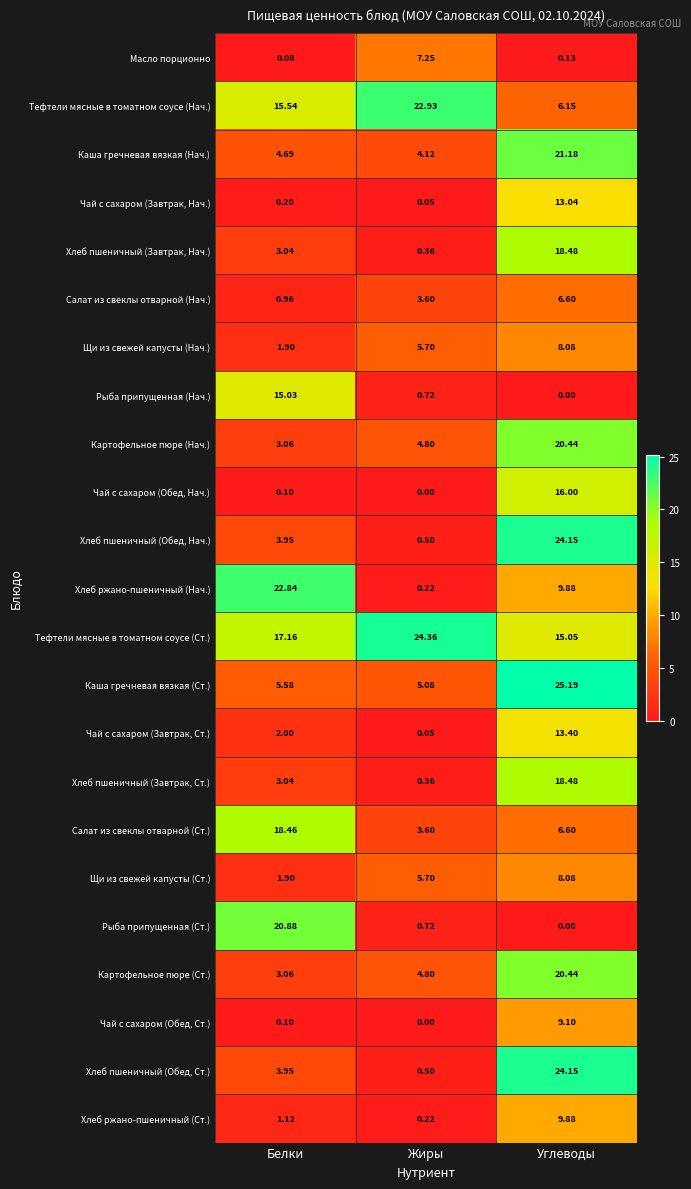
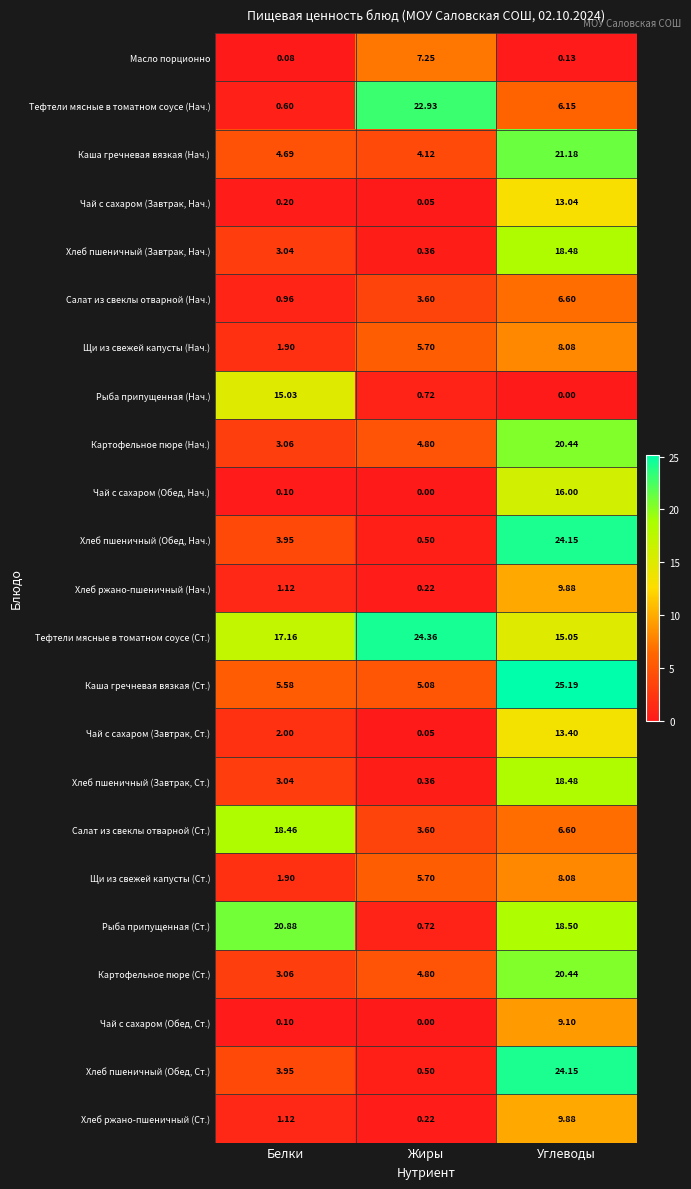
Тефтели мясные в томатном соусе (Нач.), Белки: 15.54 -> 0.60
Хлеб ржано-пшеничный (Нач.), Белки: 22.84 -> 1.12
Рыба припущенная (Ст.), Углеводы: 0.00 -> 18.50
